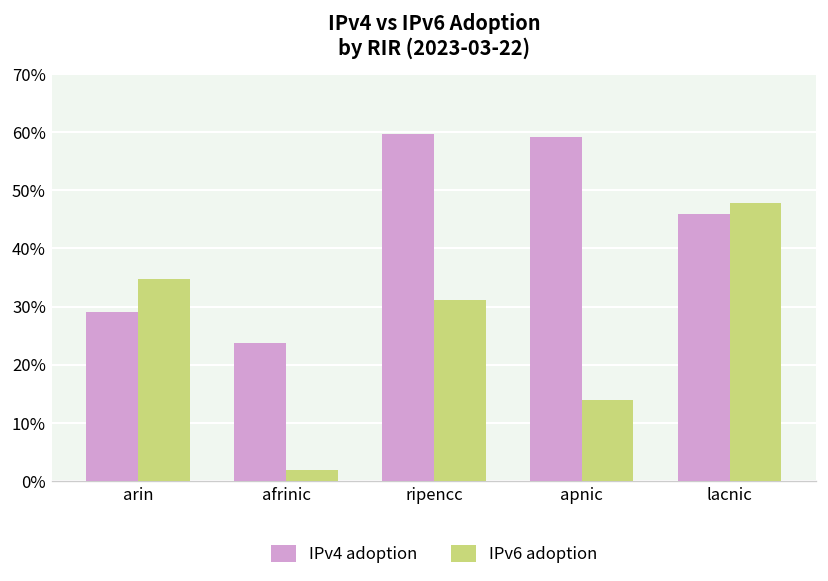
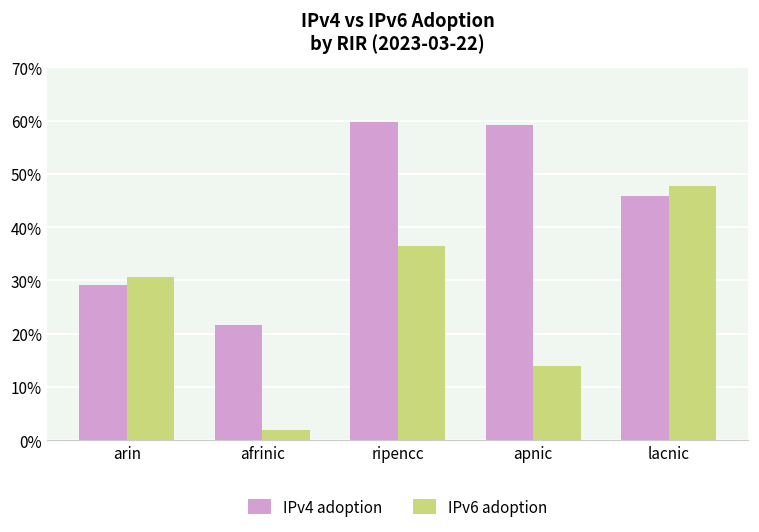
IPv6 adoption, arin: 35% -> 31%
IPv4 adoption, afrinic: 24% -> 22%
IPv6 adoption, ripencc: 31% -> 36%
